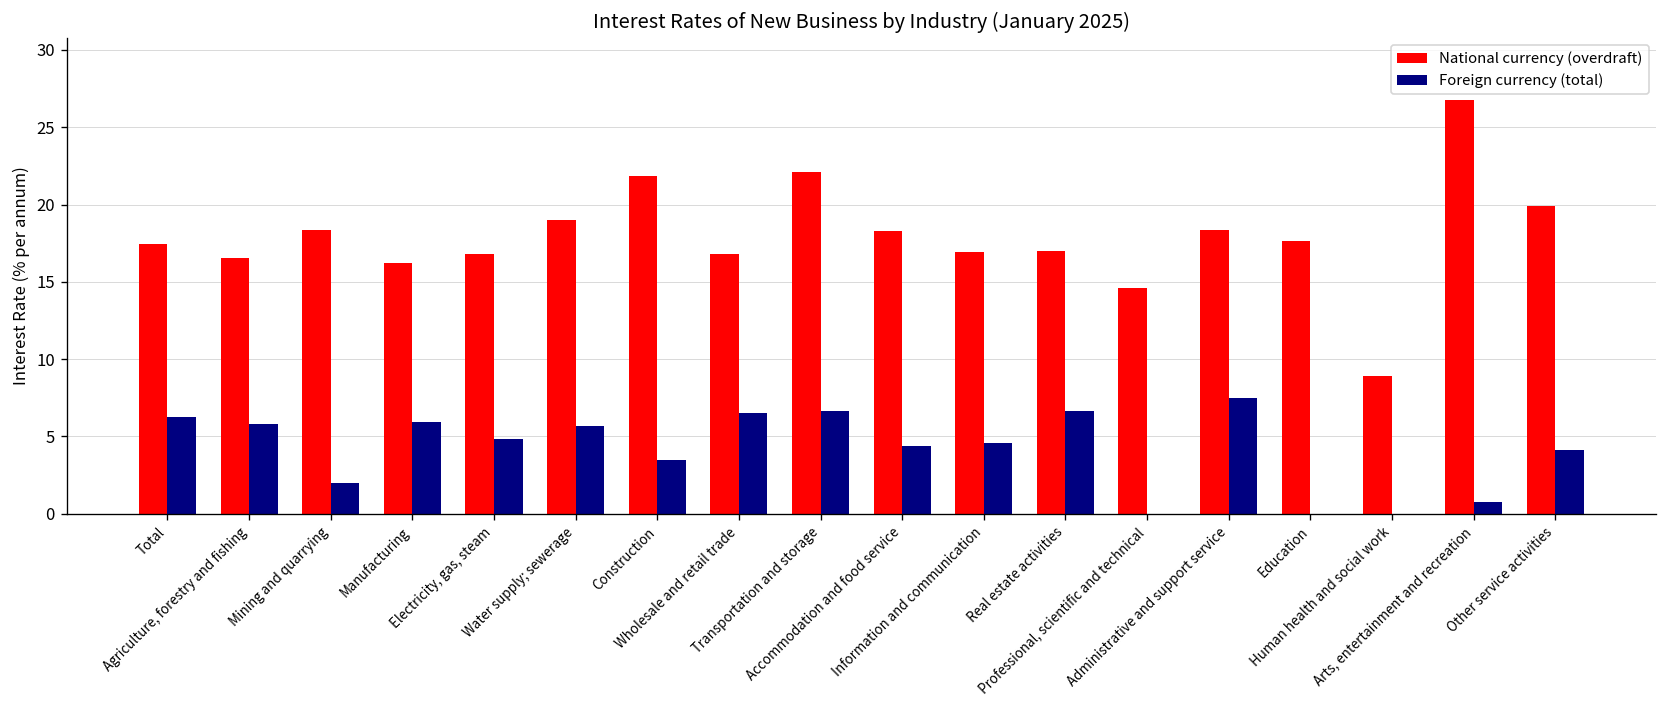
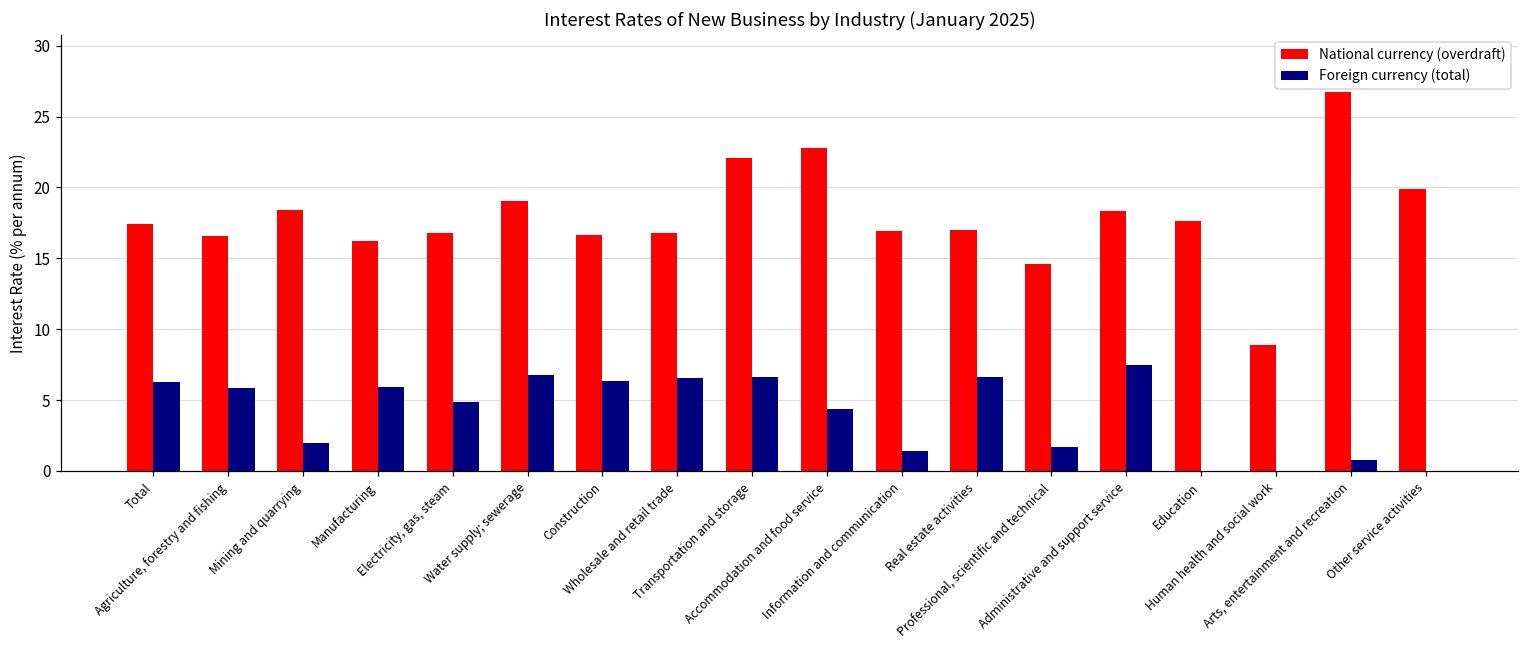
Foreign currency (total), Water supply; sewerage: 5.7 -> 6.8
National currency (overdraft), Construction: 21.8 -> 16.6
Foreign currency (total), Construction: 3.5 -> 6.3
National currency (overdraft), Accommodation and food service: 18.3 -> 22.8
Foreign currency (total), Information and communication: 4.6 -> 1.4
Foreign currency (total), Professional, scientific and technical: 0.0 -> 1.7
Foreign currency (total), Other service activities: 4.1 -> 0.0
